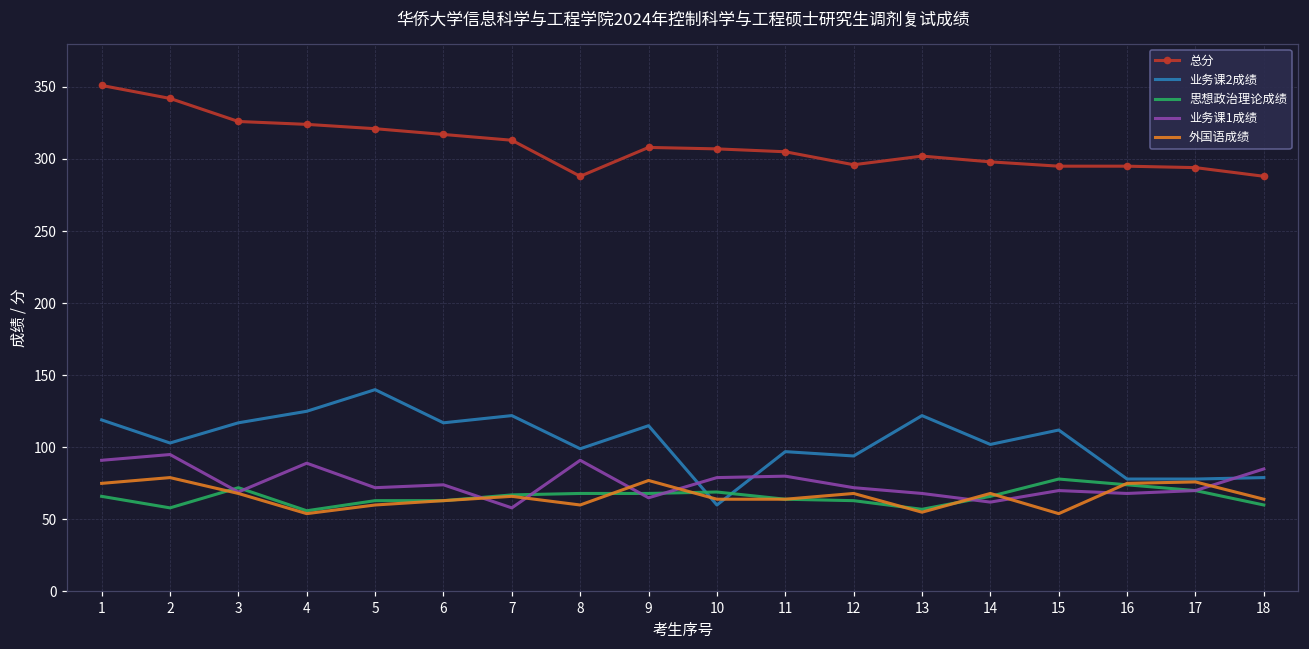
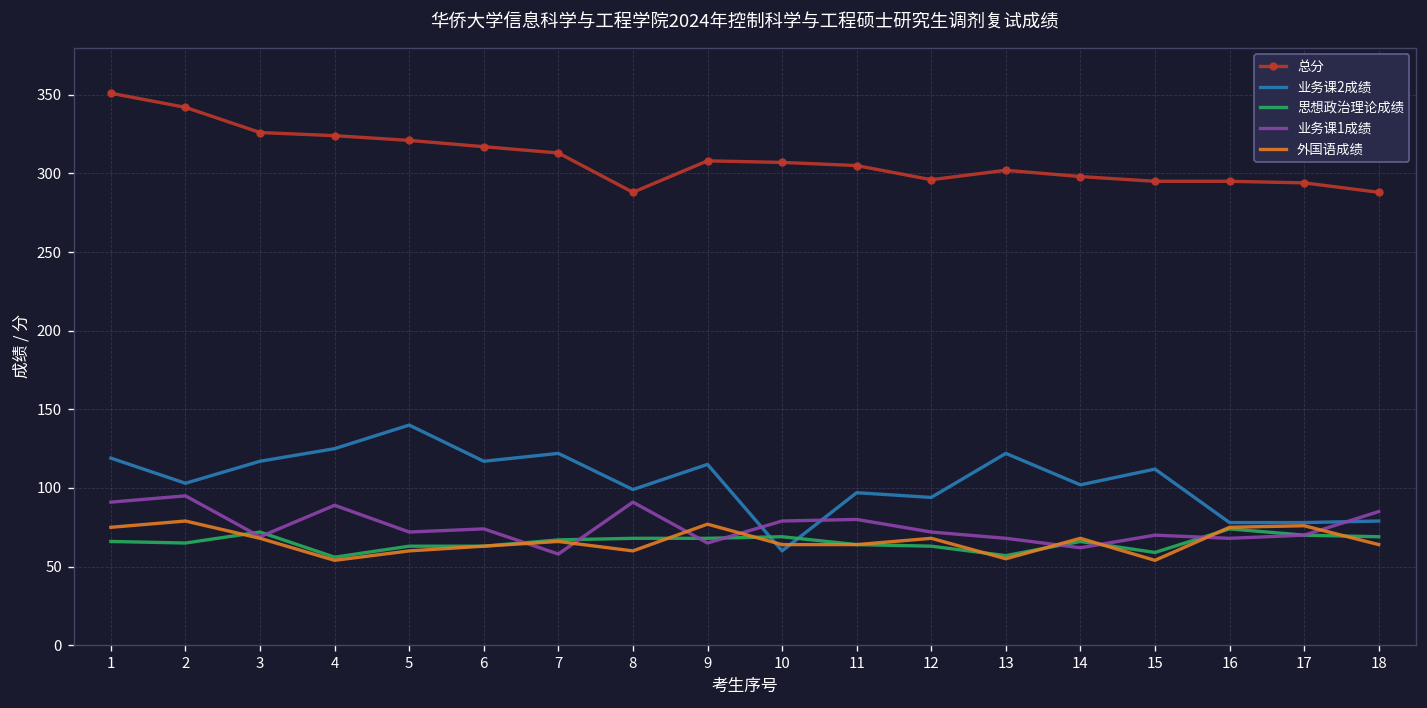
思想政治理论成绩, 2: 58 -> 65
思想政治理论成绩, 15: 78 -> 59
思想政治理论成绩, 18: 60 -> 69
